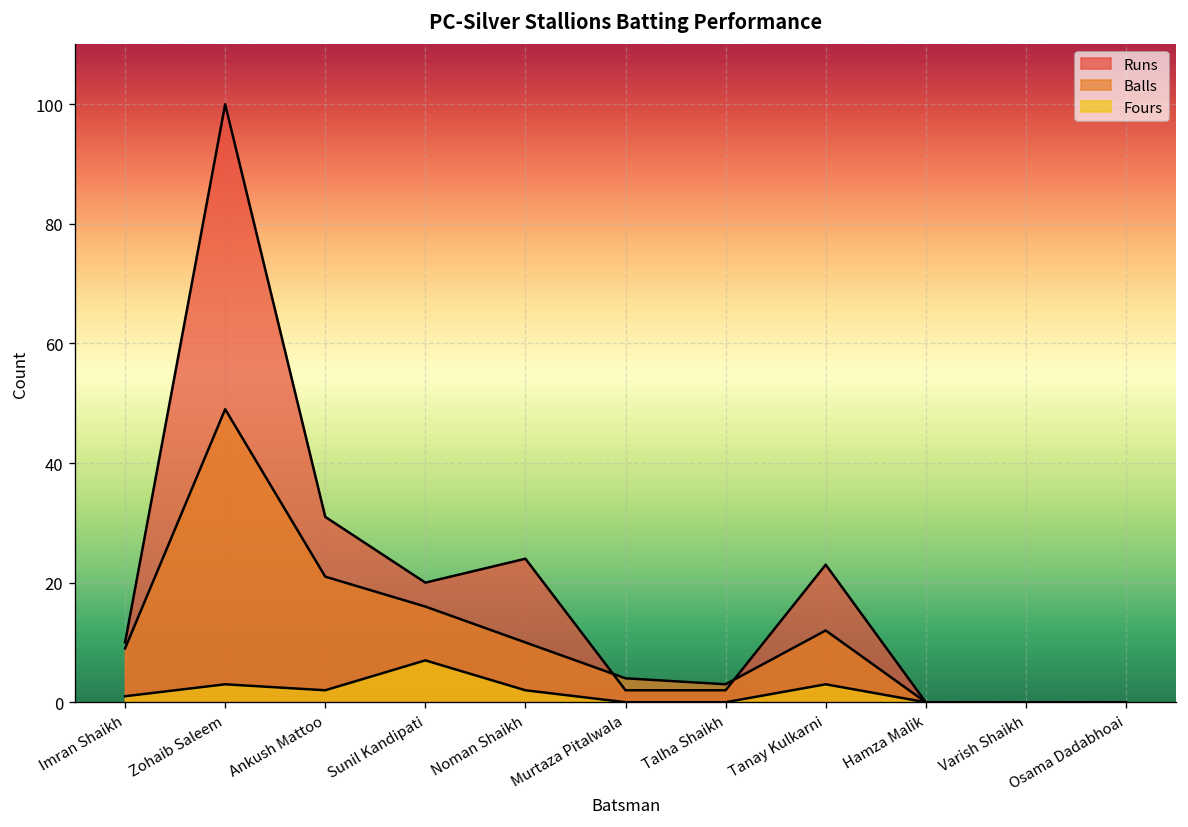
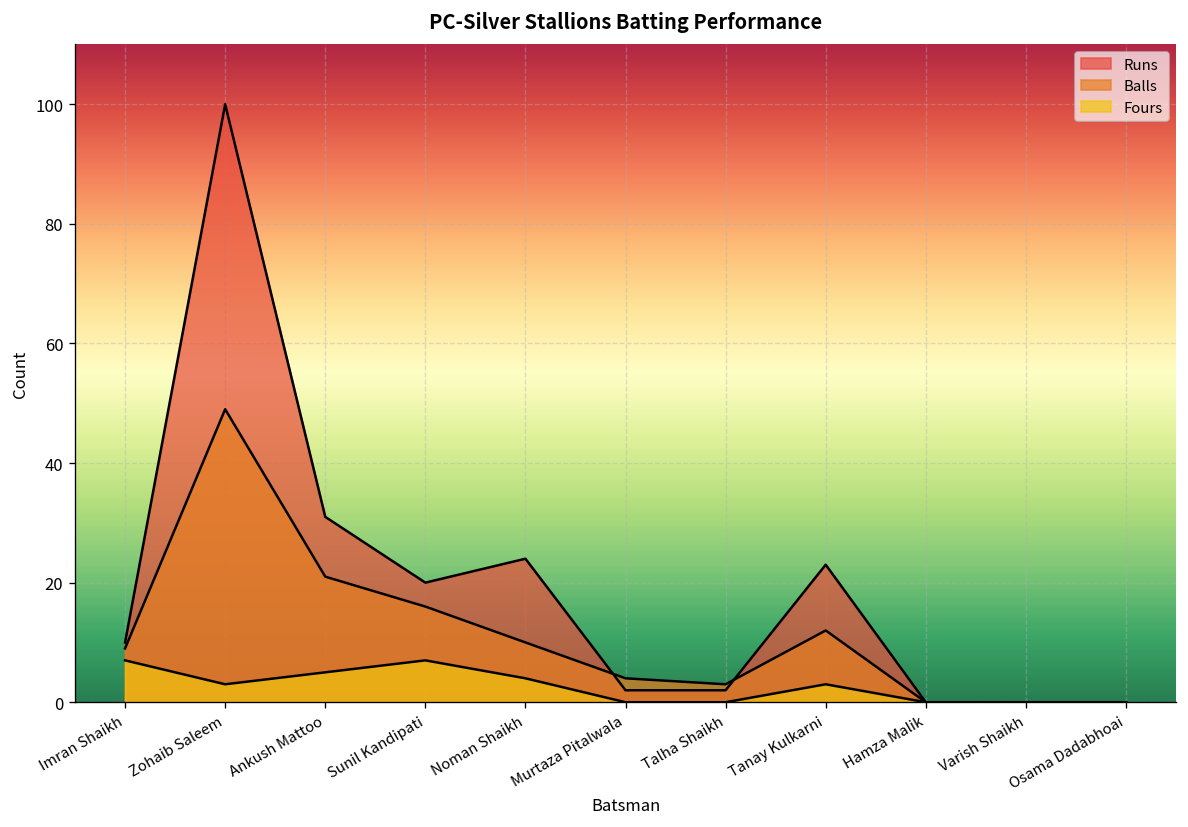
Fours, Imran Shaikh: 1 -> 7
Fours, Ankush Mattoo: 2 -> 5
Fours, Noman Shaikh: 2 -> 4
